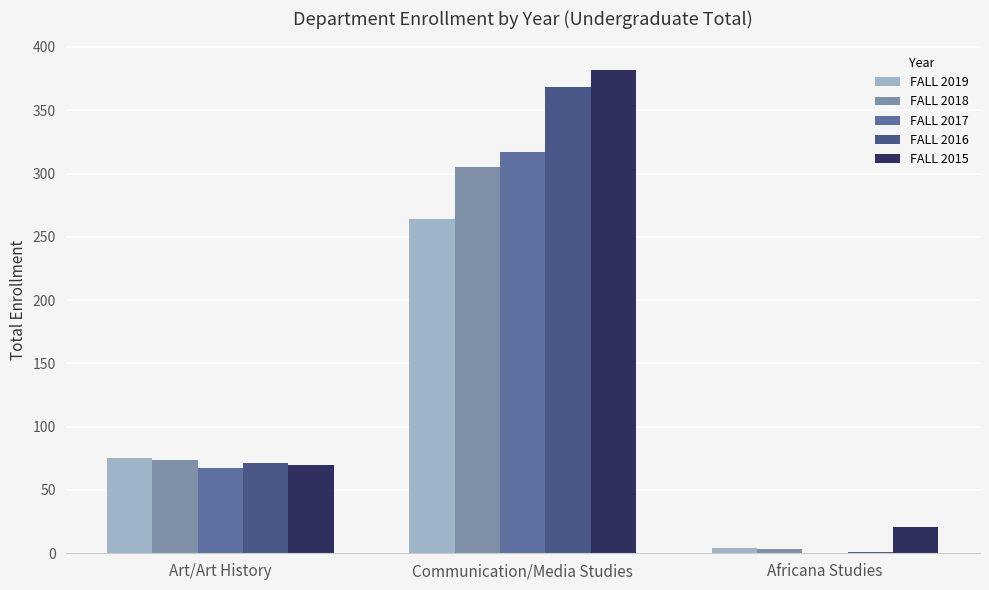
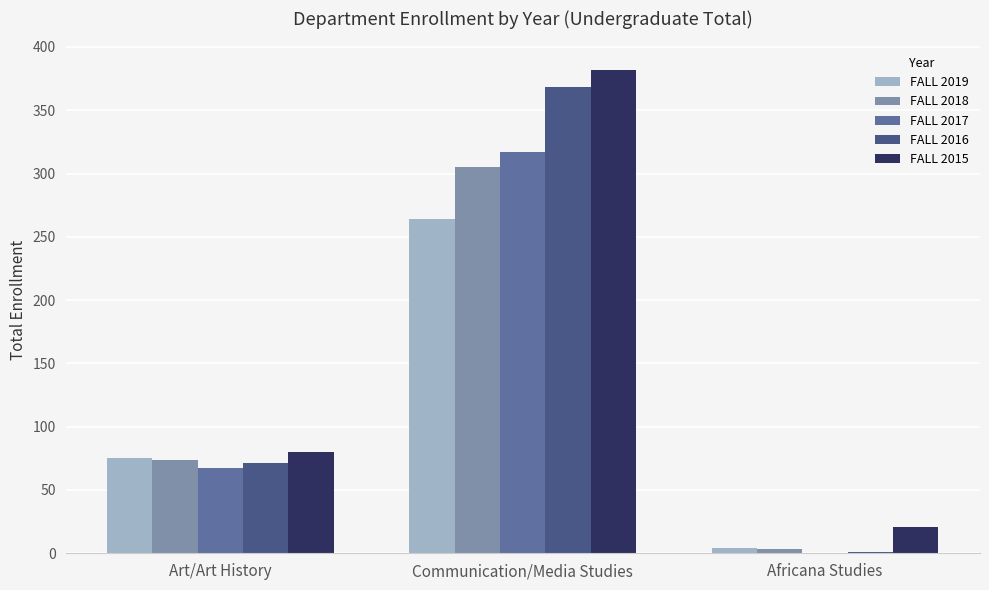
FALL 2015, Art/Art History: 70 -> 80
